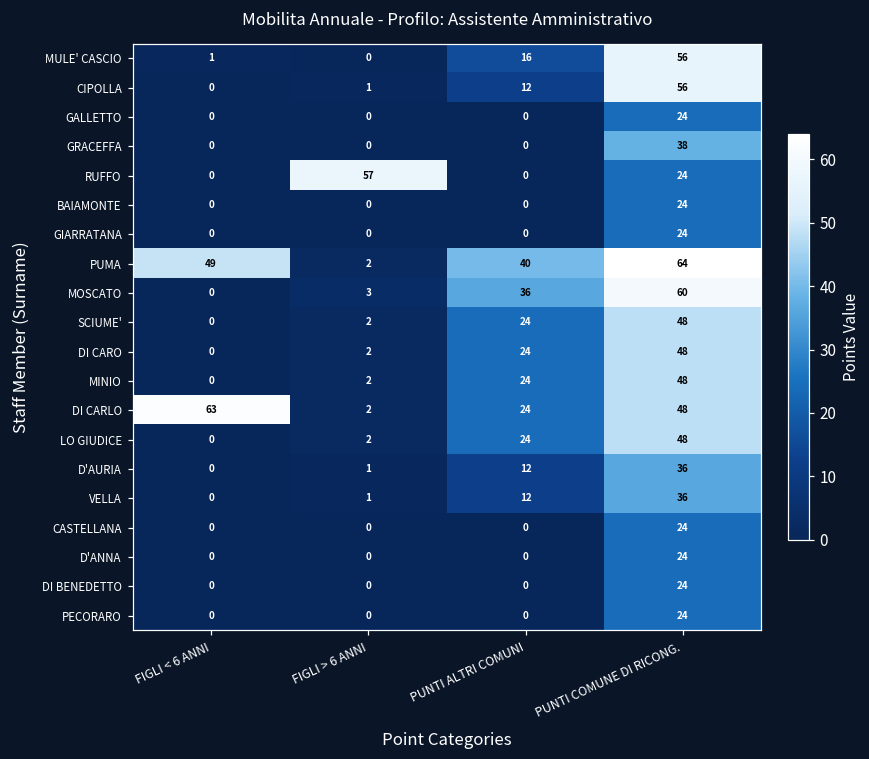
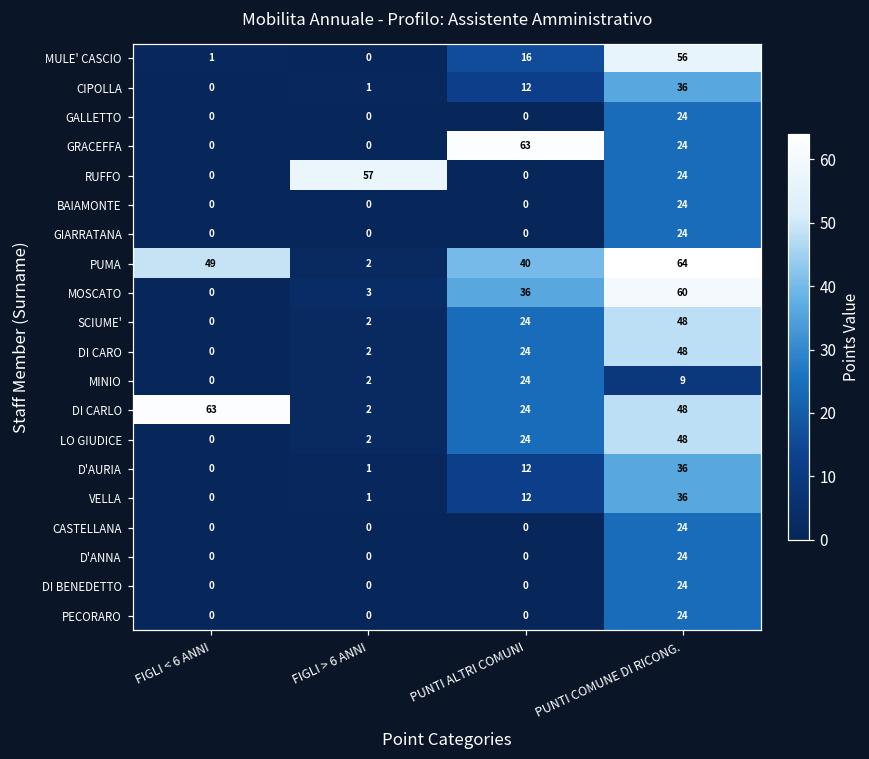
CIPOLLA, PUNTI COMUNE DI RICONG.: 56 -> 36
GRACEFFA, PUNTI ALTRI COMUNI: 0 -> 63
GRACEFFA, PUNTI COMUNE DI RICONG.: 38 -> 24
MINIO, PUNTI COMUNE DI RICONG.: 48 -> 9
